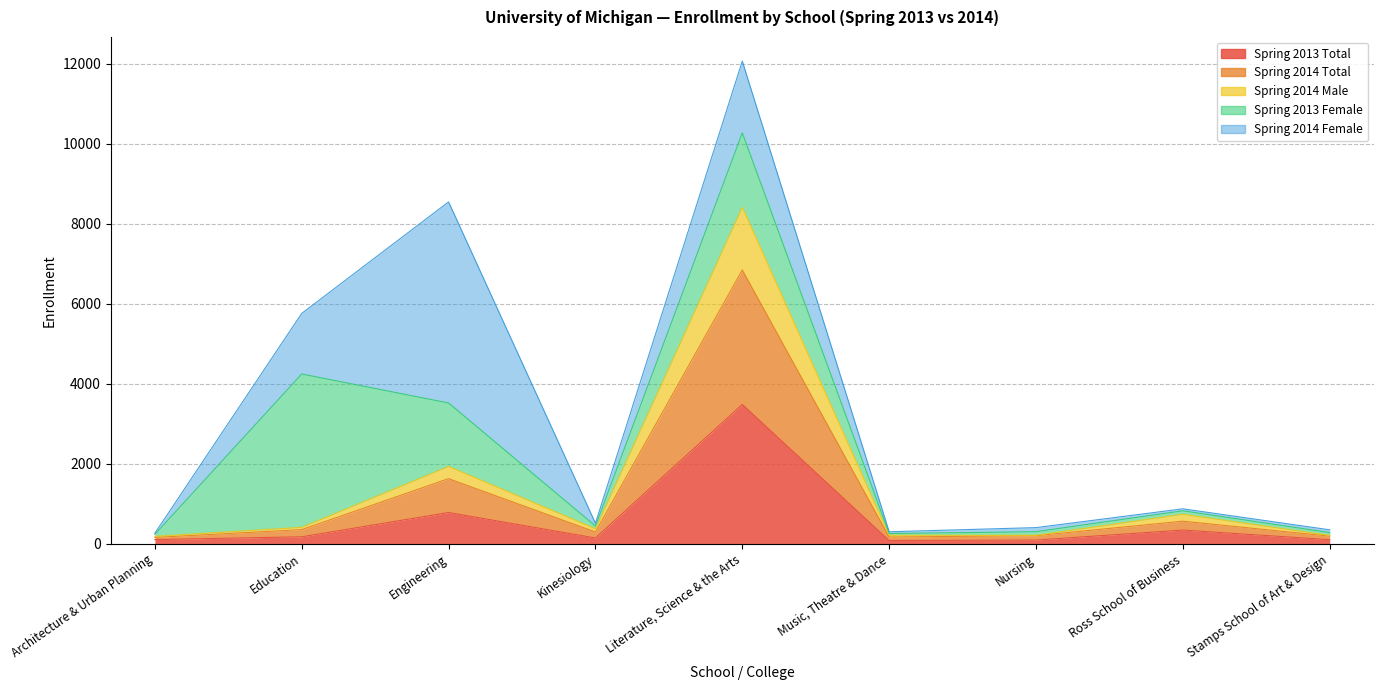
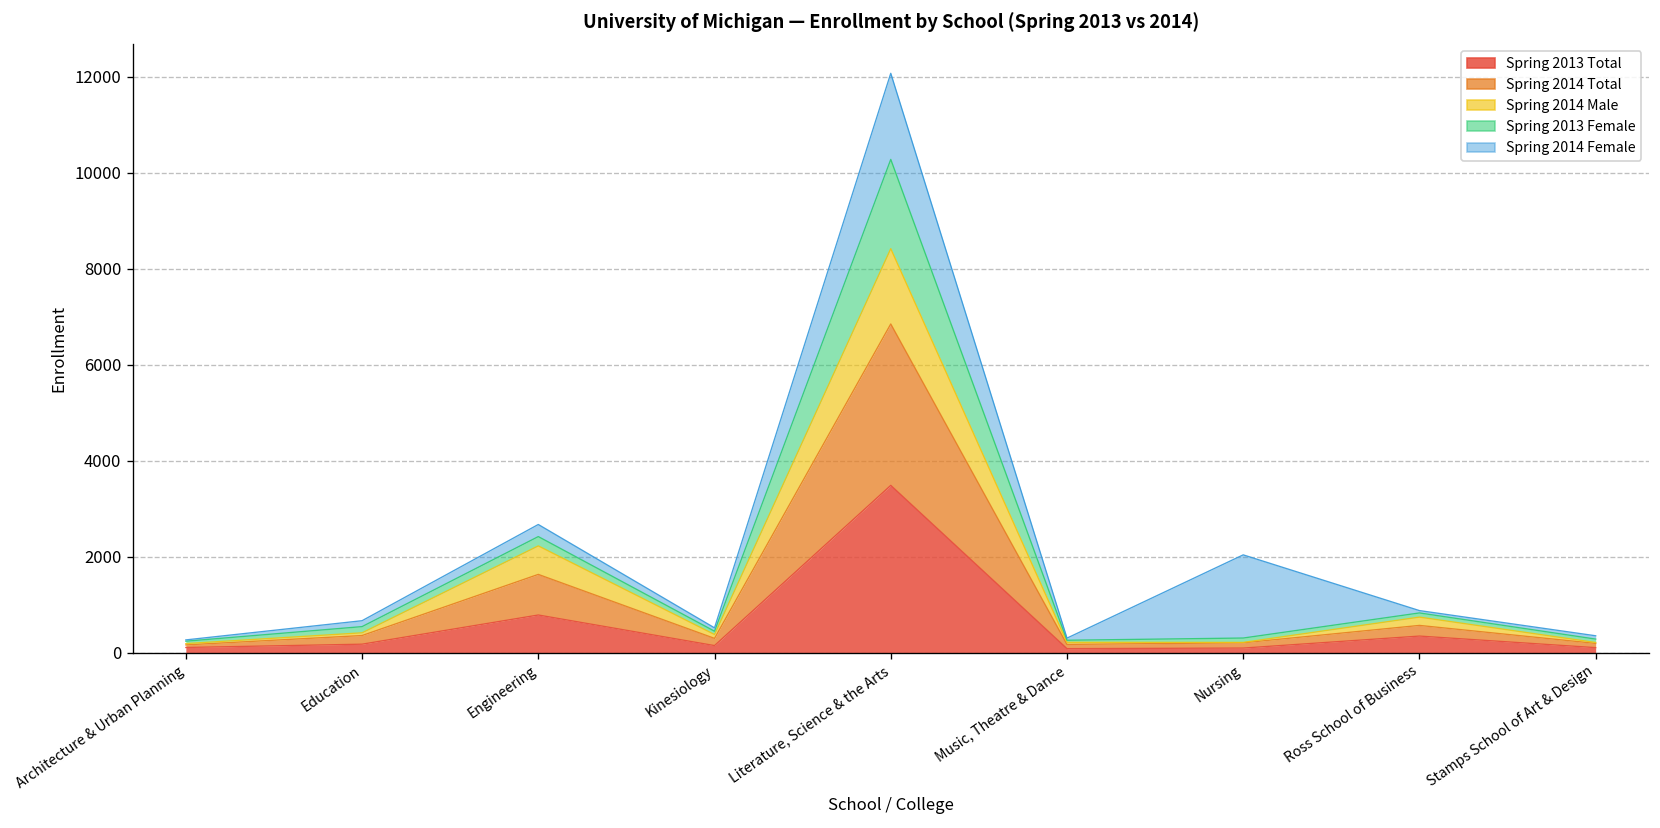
Spring 2013 Female, Education: 3800 -> 100
Spring 2014 Female, Education: 1500 -> 100
Spring 2014 Male, Engineering: 300 -> 600
Spring 2013 Female, Engineering: 1600 -> 200
Spring 2014 Female, Engineering: 5000 -> 300
Spring 2014 Female, Nursing: 100 -> 1700
